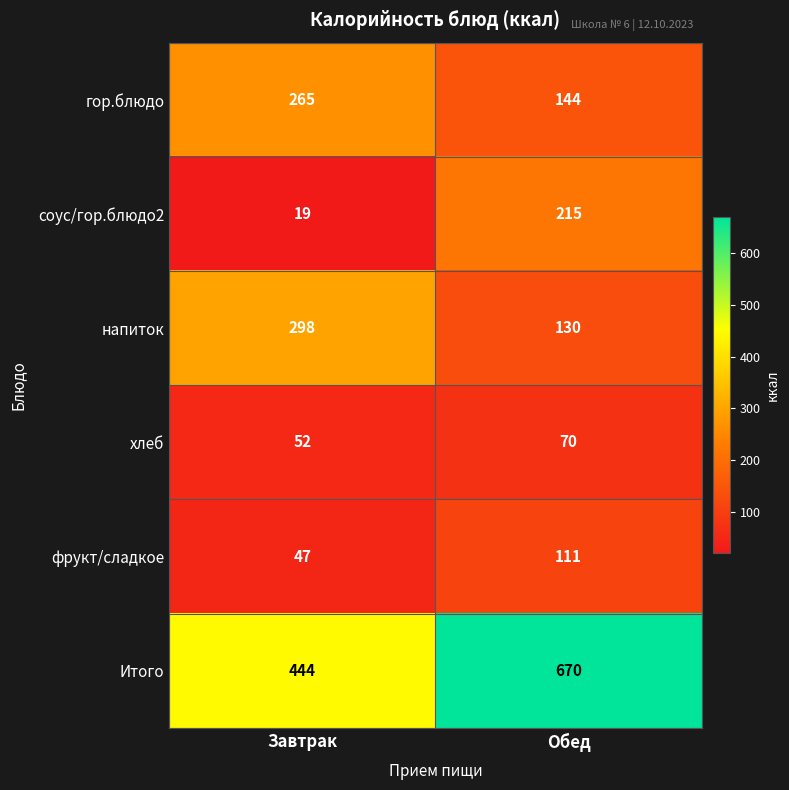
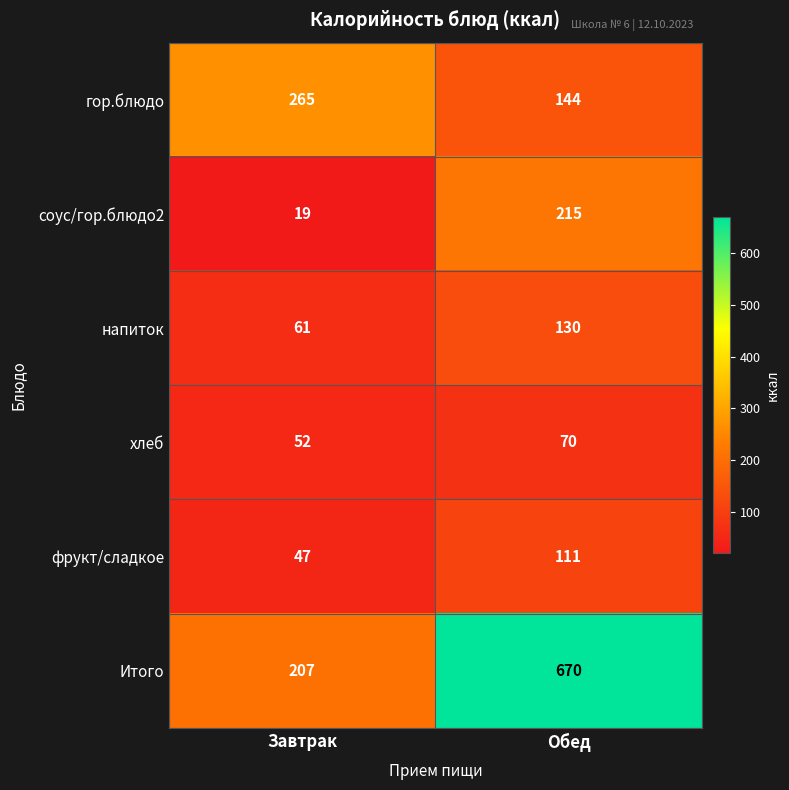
напиток, Завтрак: 298 -> 61
Итого, Завтрак: 444 -> 207
